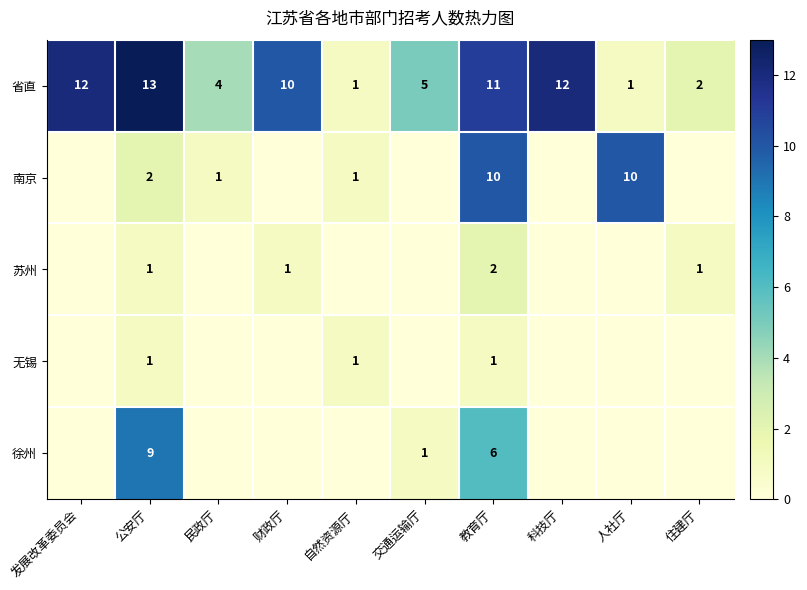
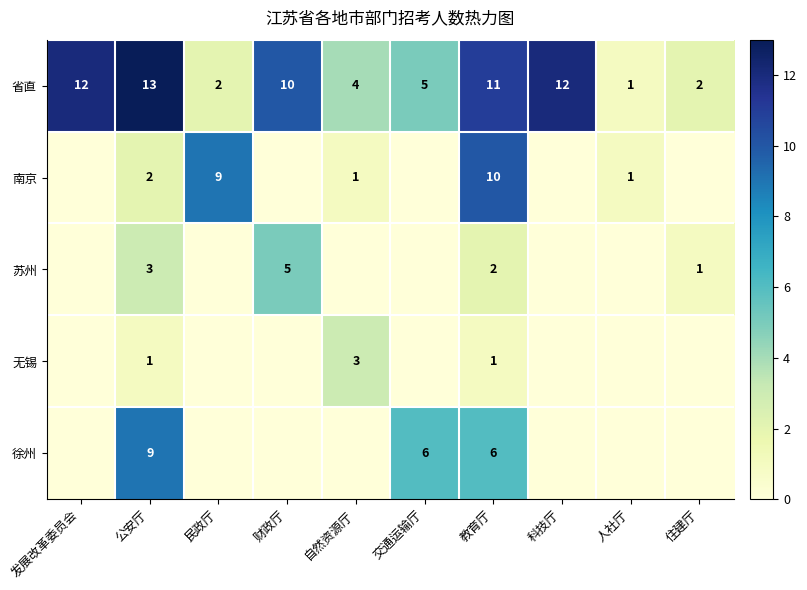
省直, 民政厅: 4 -> 2
省直, 自然资源厅: 1 -> 4
南京, 民政厅: 1 -> 9
南京, 人社厅: 10 -> 1
苏州, 公安厅: 1 -> 3
苏州, 财政厅: 1 -> 5
无锡, 自然资源厅: 1 -> 3
徐州, 交通运输厅: 1 -> 6
